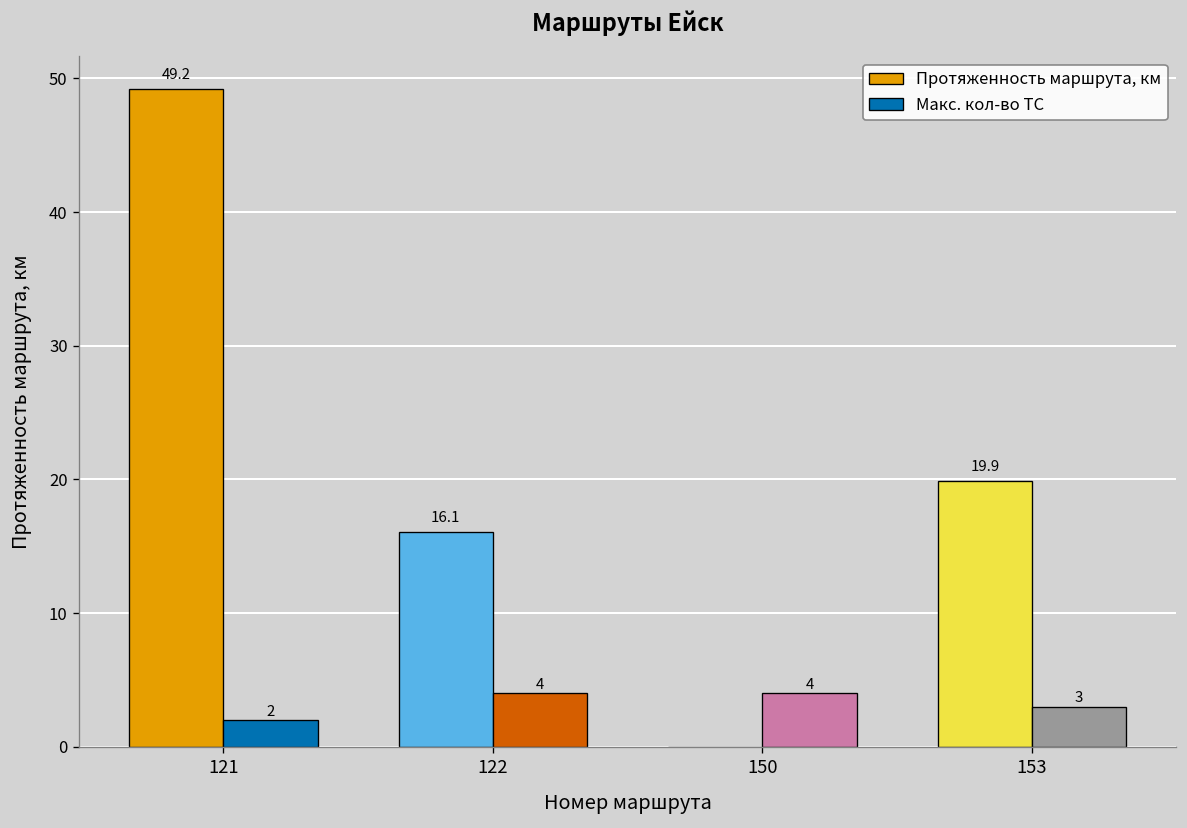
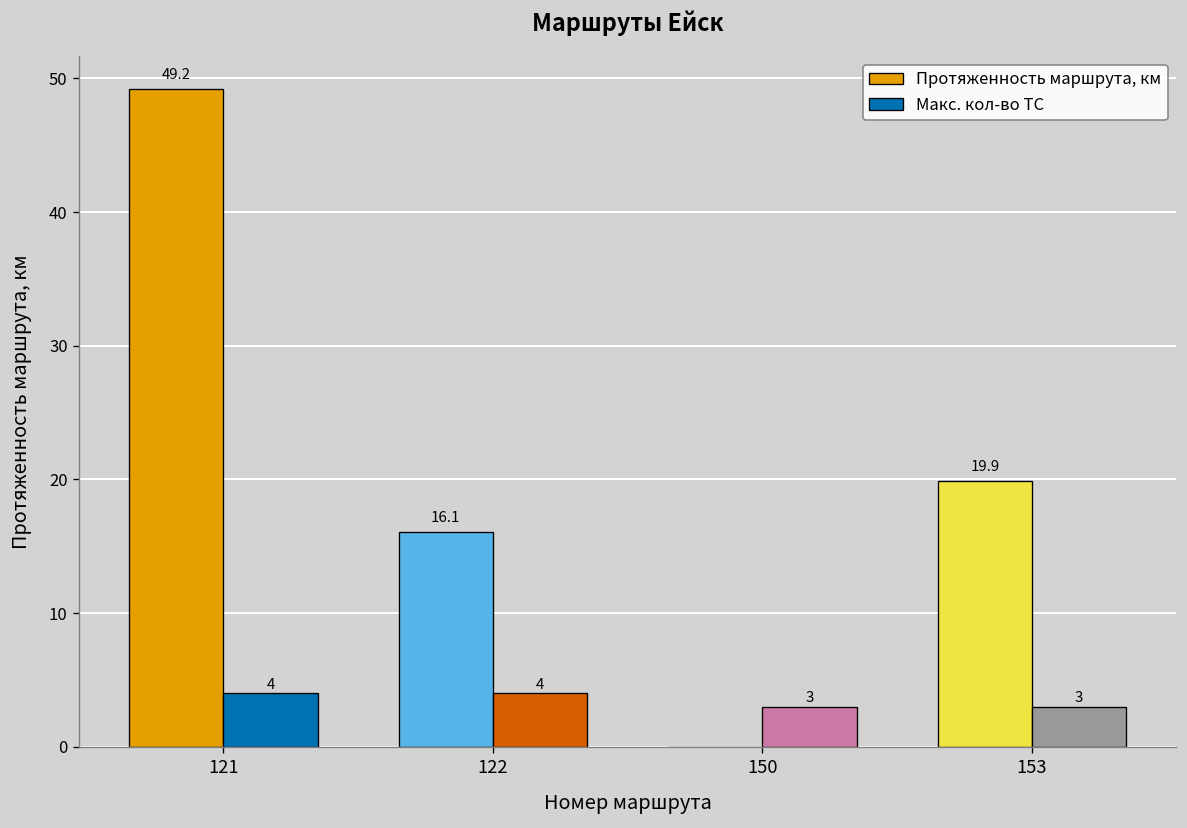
Макс. кол-во ТС, 121: 2 -> 4
Макс. кол-во ТС, 150: 4 -> 3
